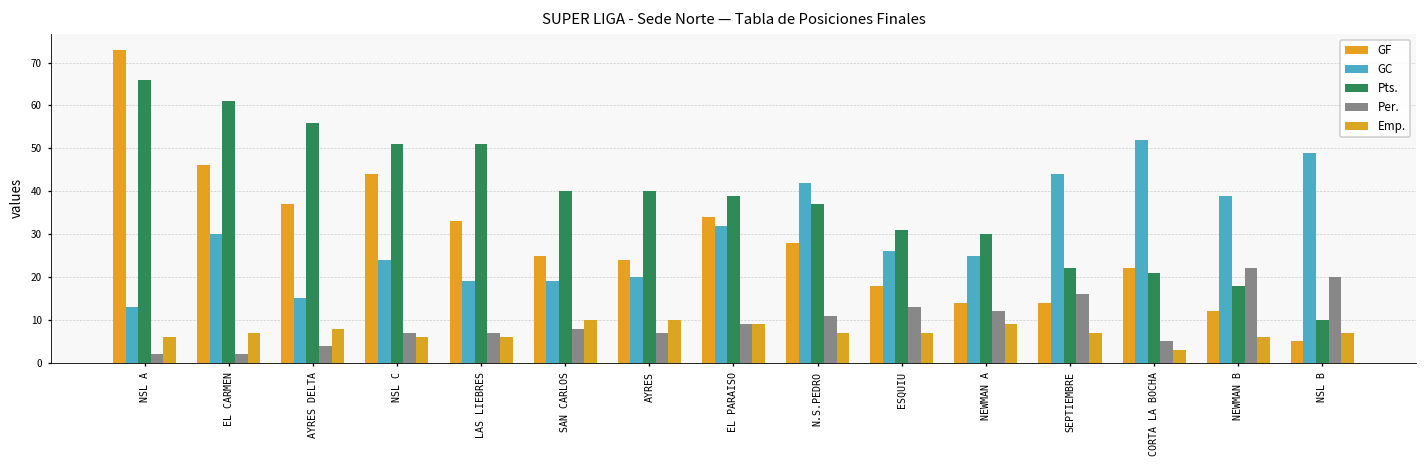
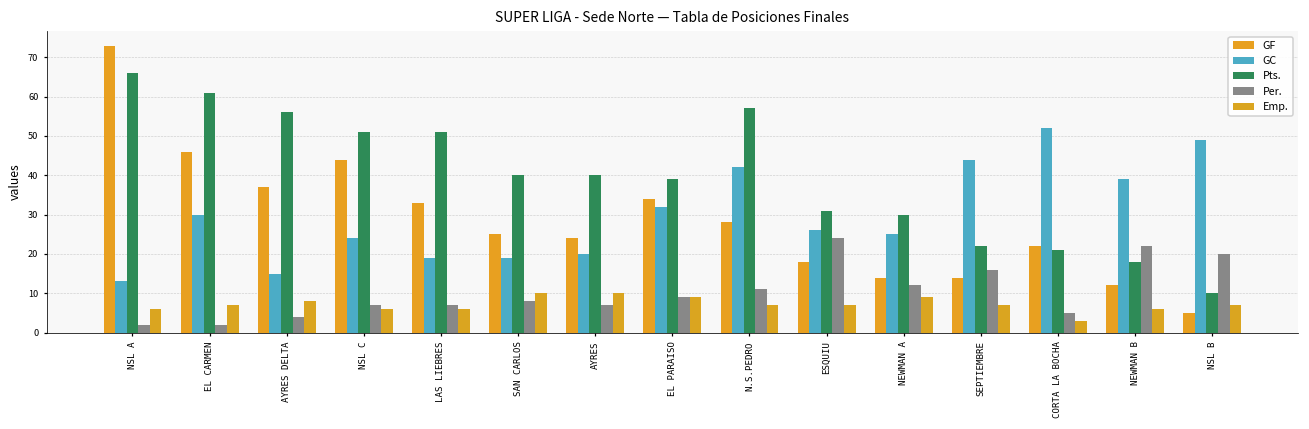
Pts., N.S.PEDRO: 37 -> 57
Per., ESQUIU: 13 -> 24
